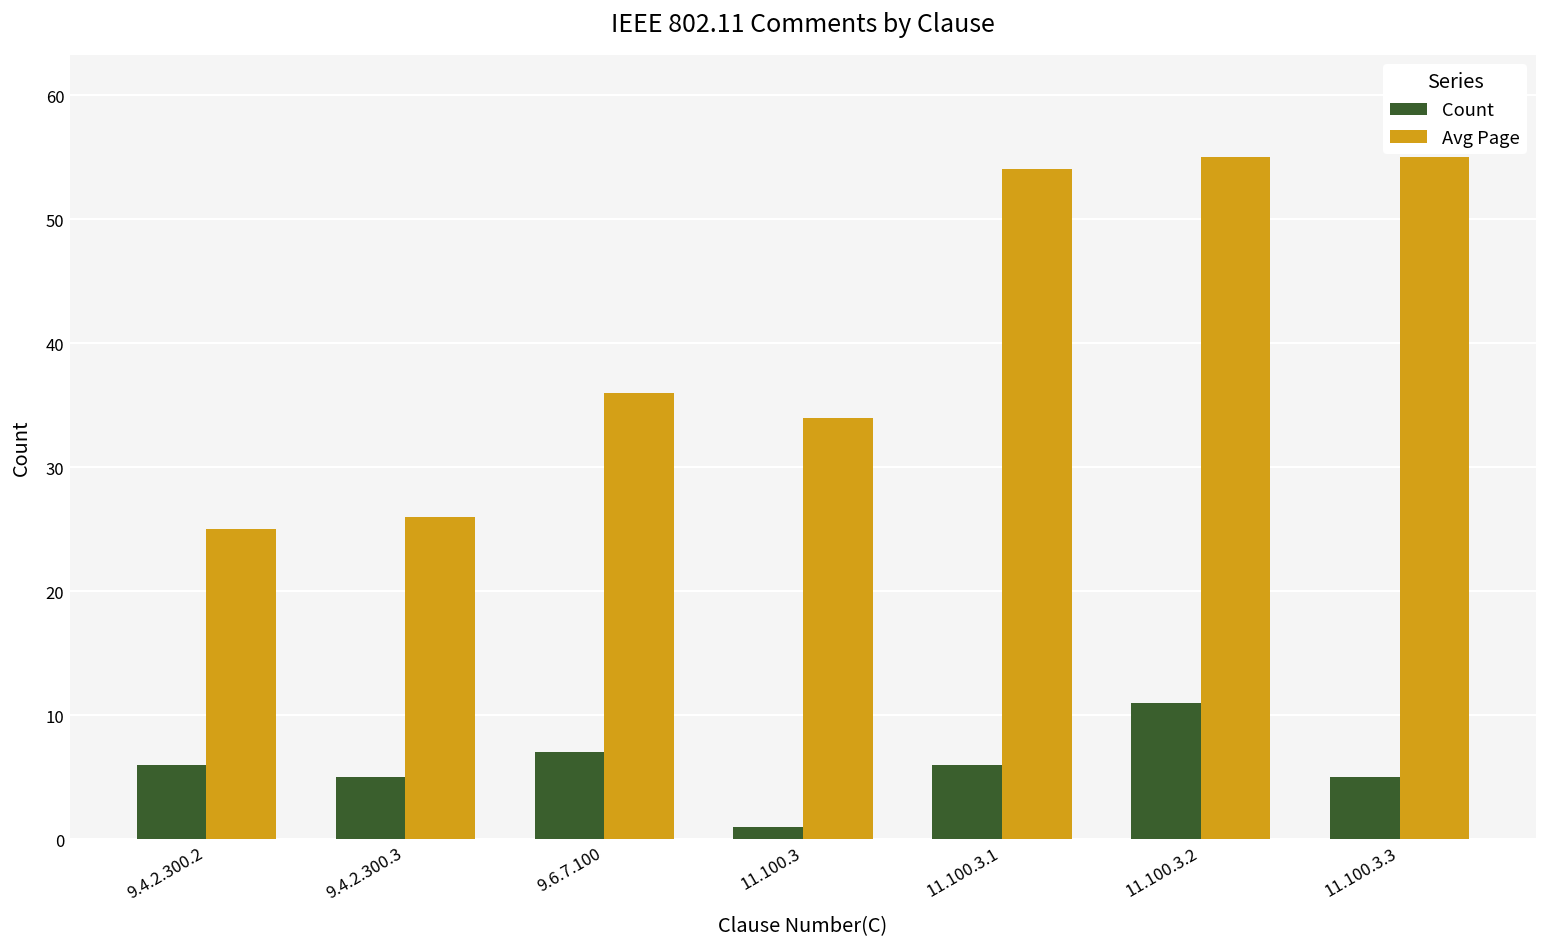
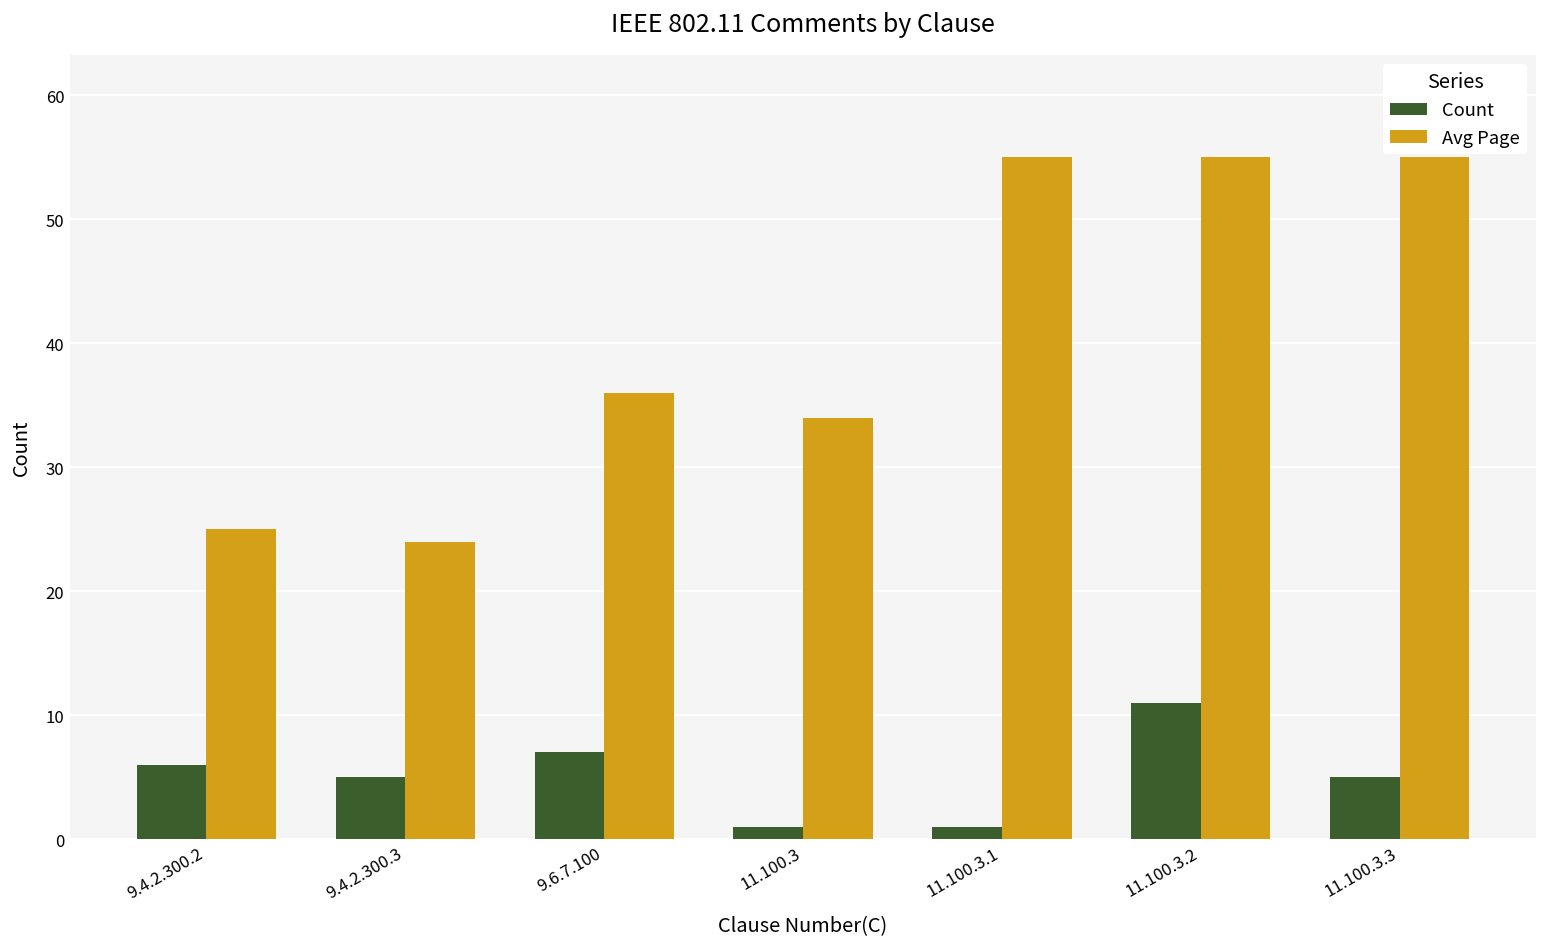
Avg Page, 9.4.2.300.3: 26 -> 24
Count, 11.100.3.1: 6 -> 1
Avg Page, 11.100.3.1: 54 -> 55
